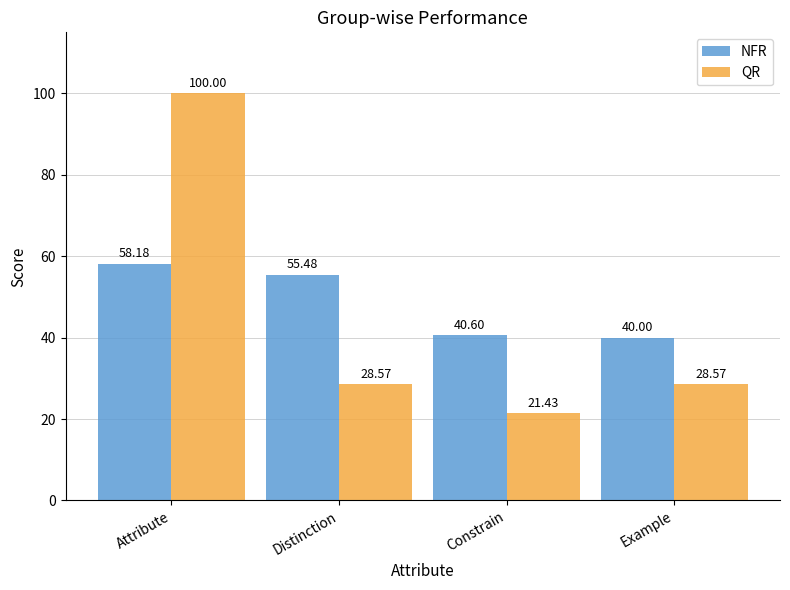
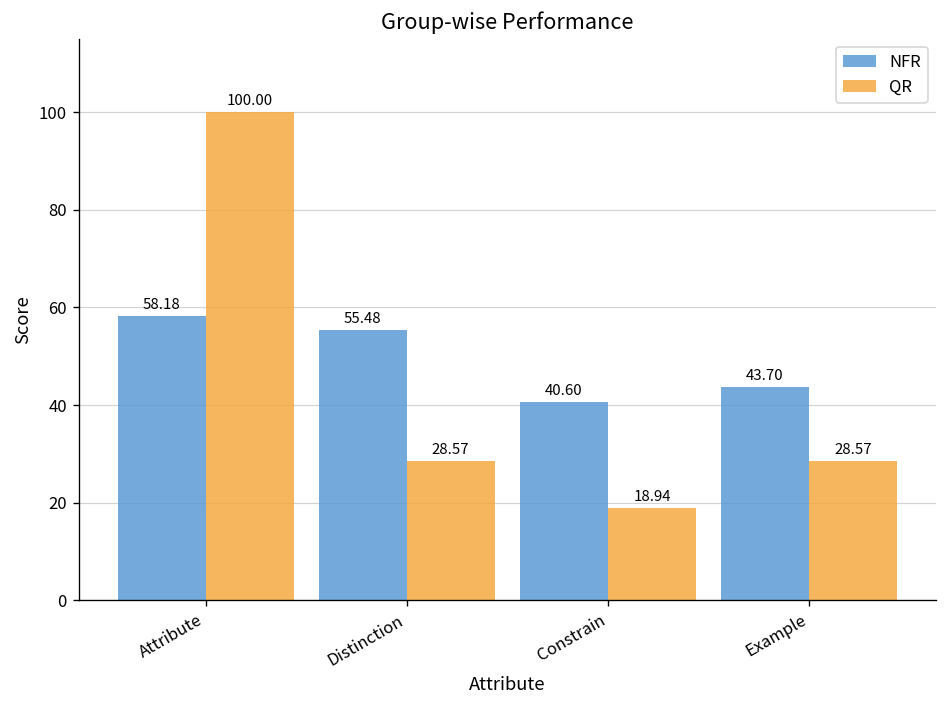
QR, Constrain: 21.43 -> 18.94
NFR, Example: 40.00 -> 43.70
